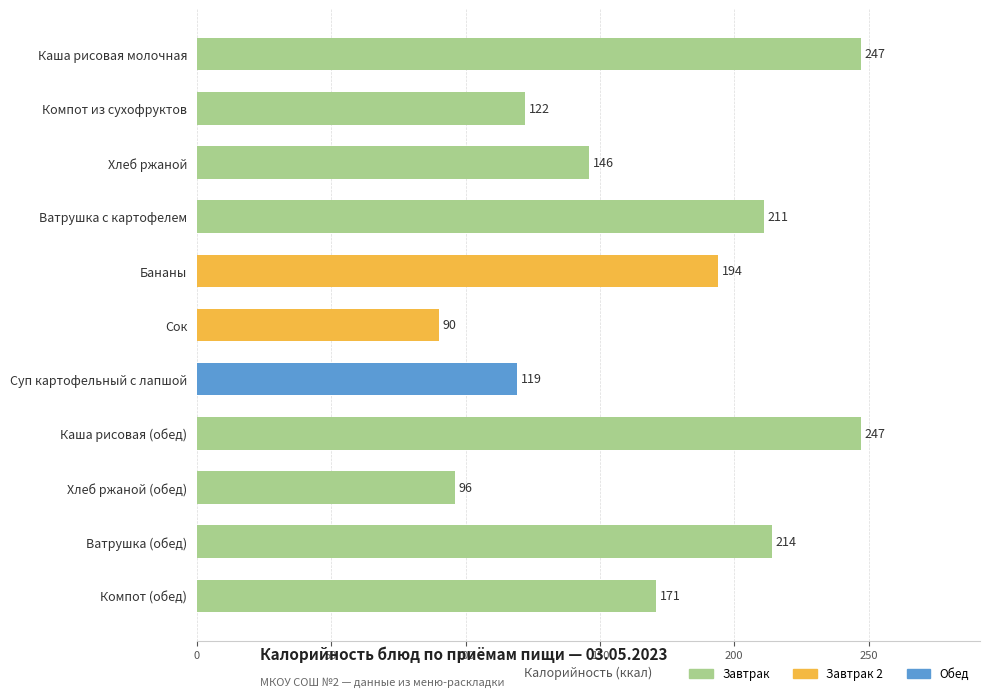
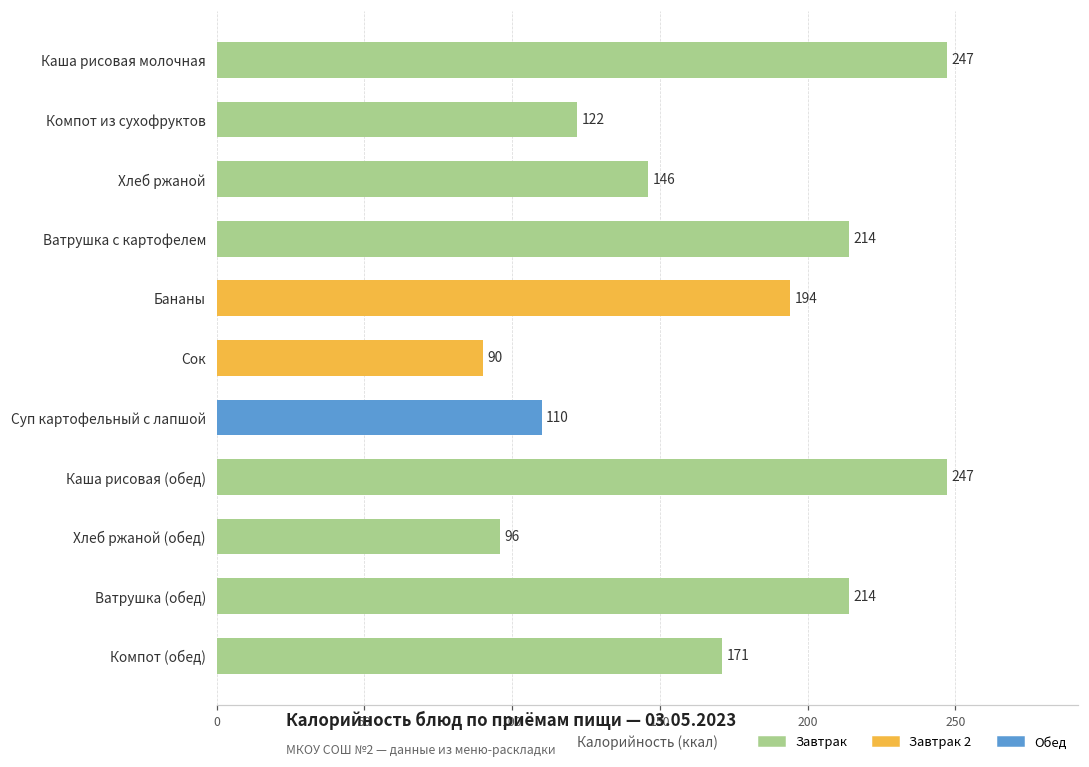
Ватрушка с картофелем: 211 -> 214
Суп картофельный с лапшой: 119 -> 110
